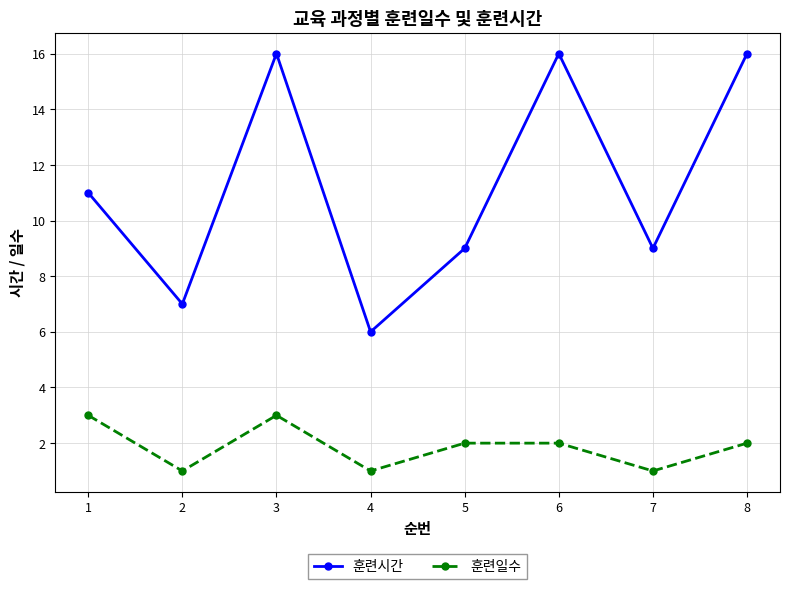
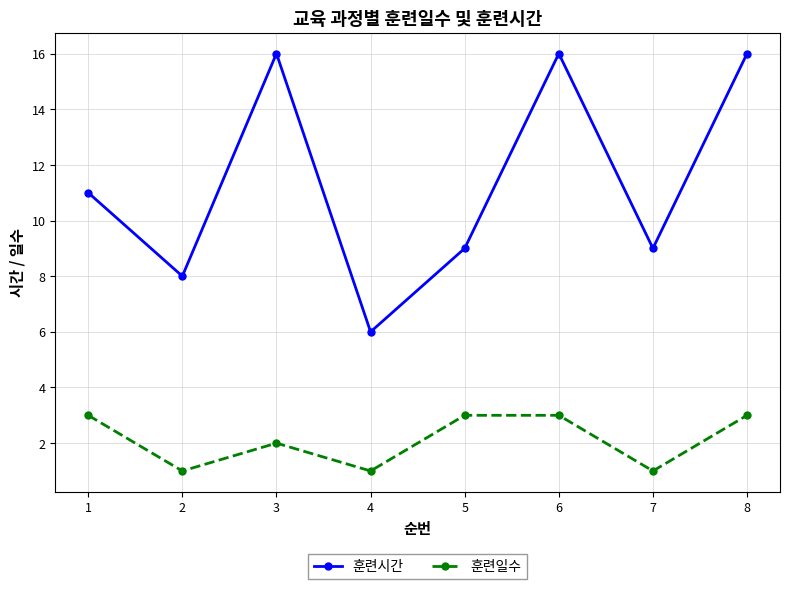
훈련시간, 2: 7 -> 8
훈련일수, 3: 3 -> 2
훈련일수, 5: 2 -> 3
훈련일수, 6: 2 -> 3
훈련일수, 8: 2 -> 3
